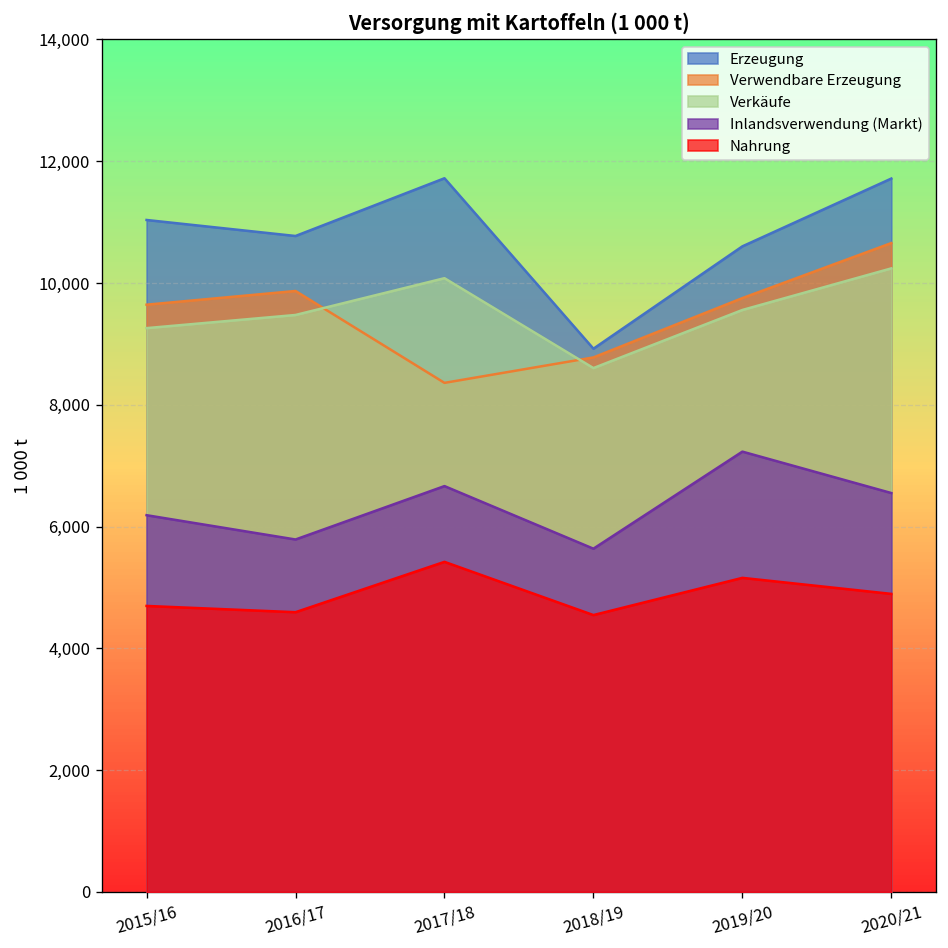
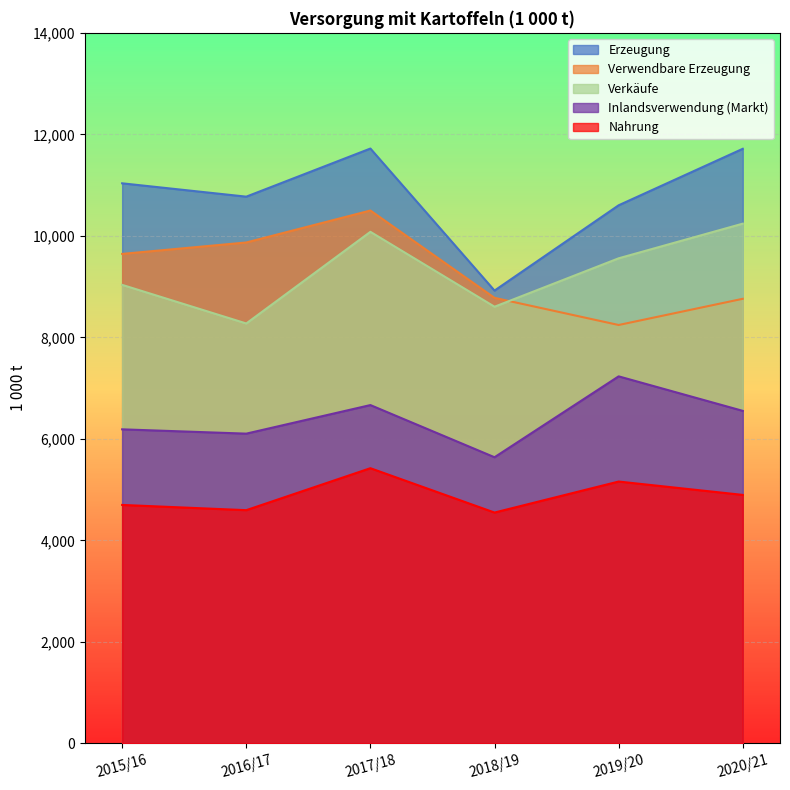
Verkäufe, 2015/16: 9,300 -> 9,000
Verkäufe, 2016/17: 9,500 -> 8,300
Inlandsverwendung (Markt), 2016/17: 5,800 -> 6,100
Verwendbare Erzeugung, 2017/18: 8,400 -> 10,500
Verwendbare Erzeugung, 2019/20: 9,800 -> 8,200
Verwendbare Erzeugung, 2020/21: 10,700 -> 8,800
